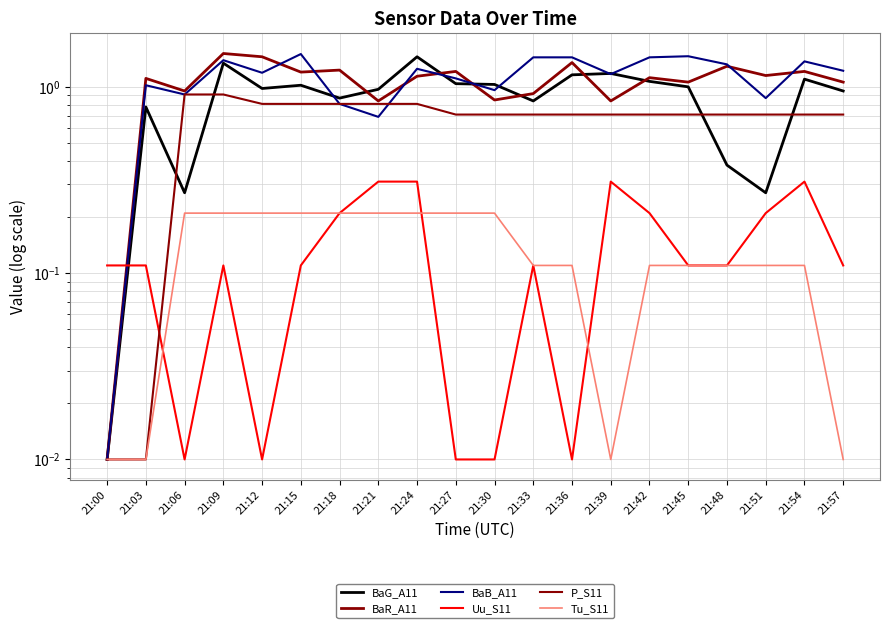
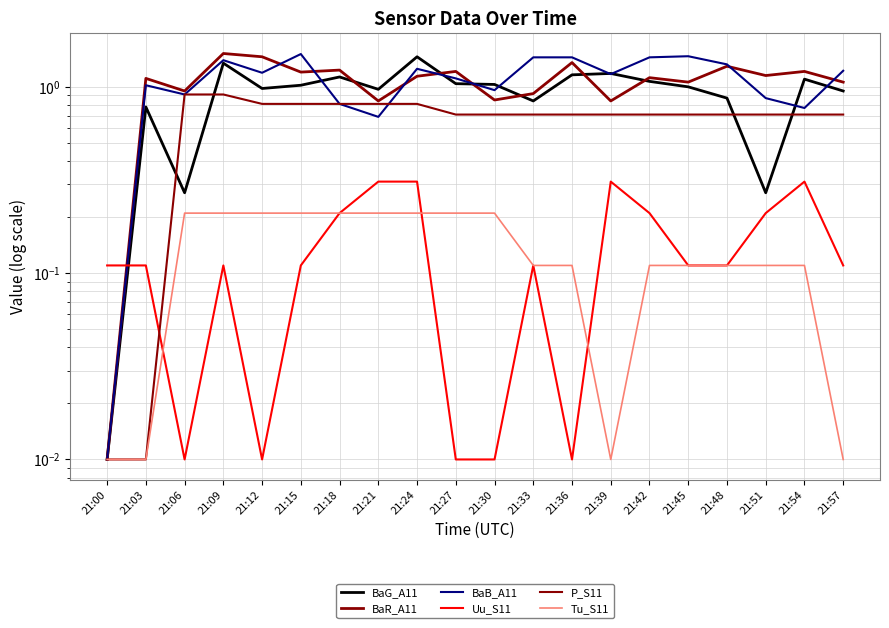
BaG_A11, 21:18: 0.9 -> 1.1
BaG_A11, 21:48: 0.38 -> 0.9
BaB_A11, 21:54: 1.4 -> 0.77
